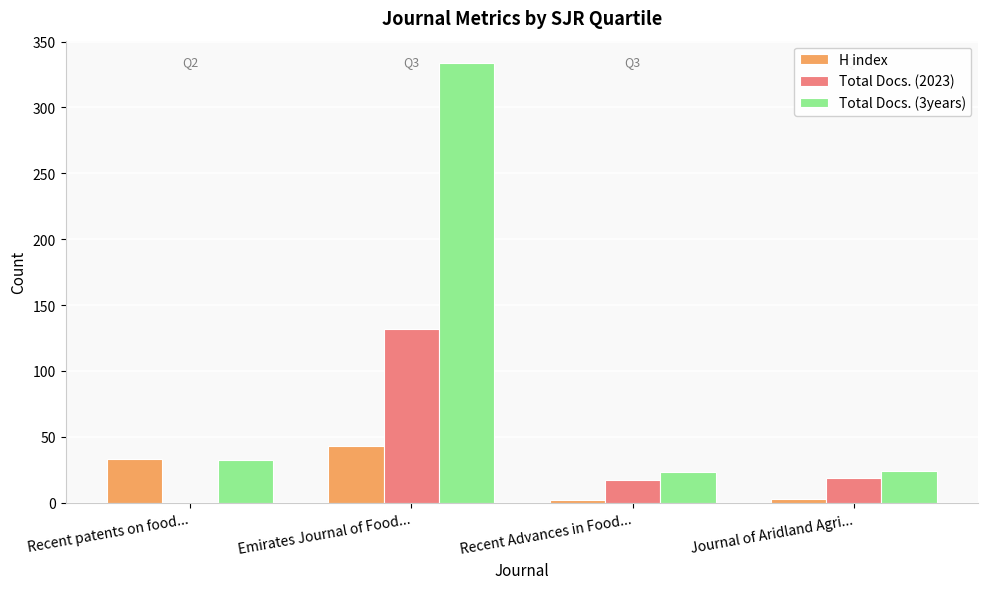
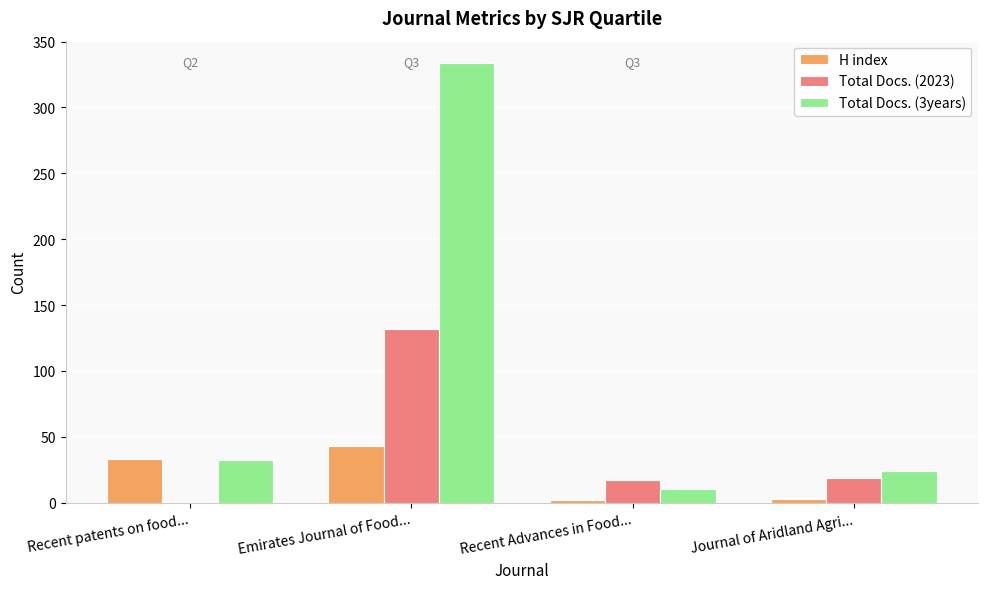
Total Docs. (3years), Recent Advances in Food...: 23 -> 10
